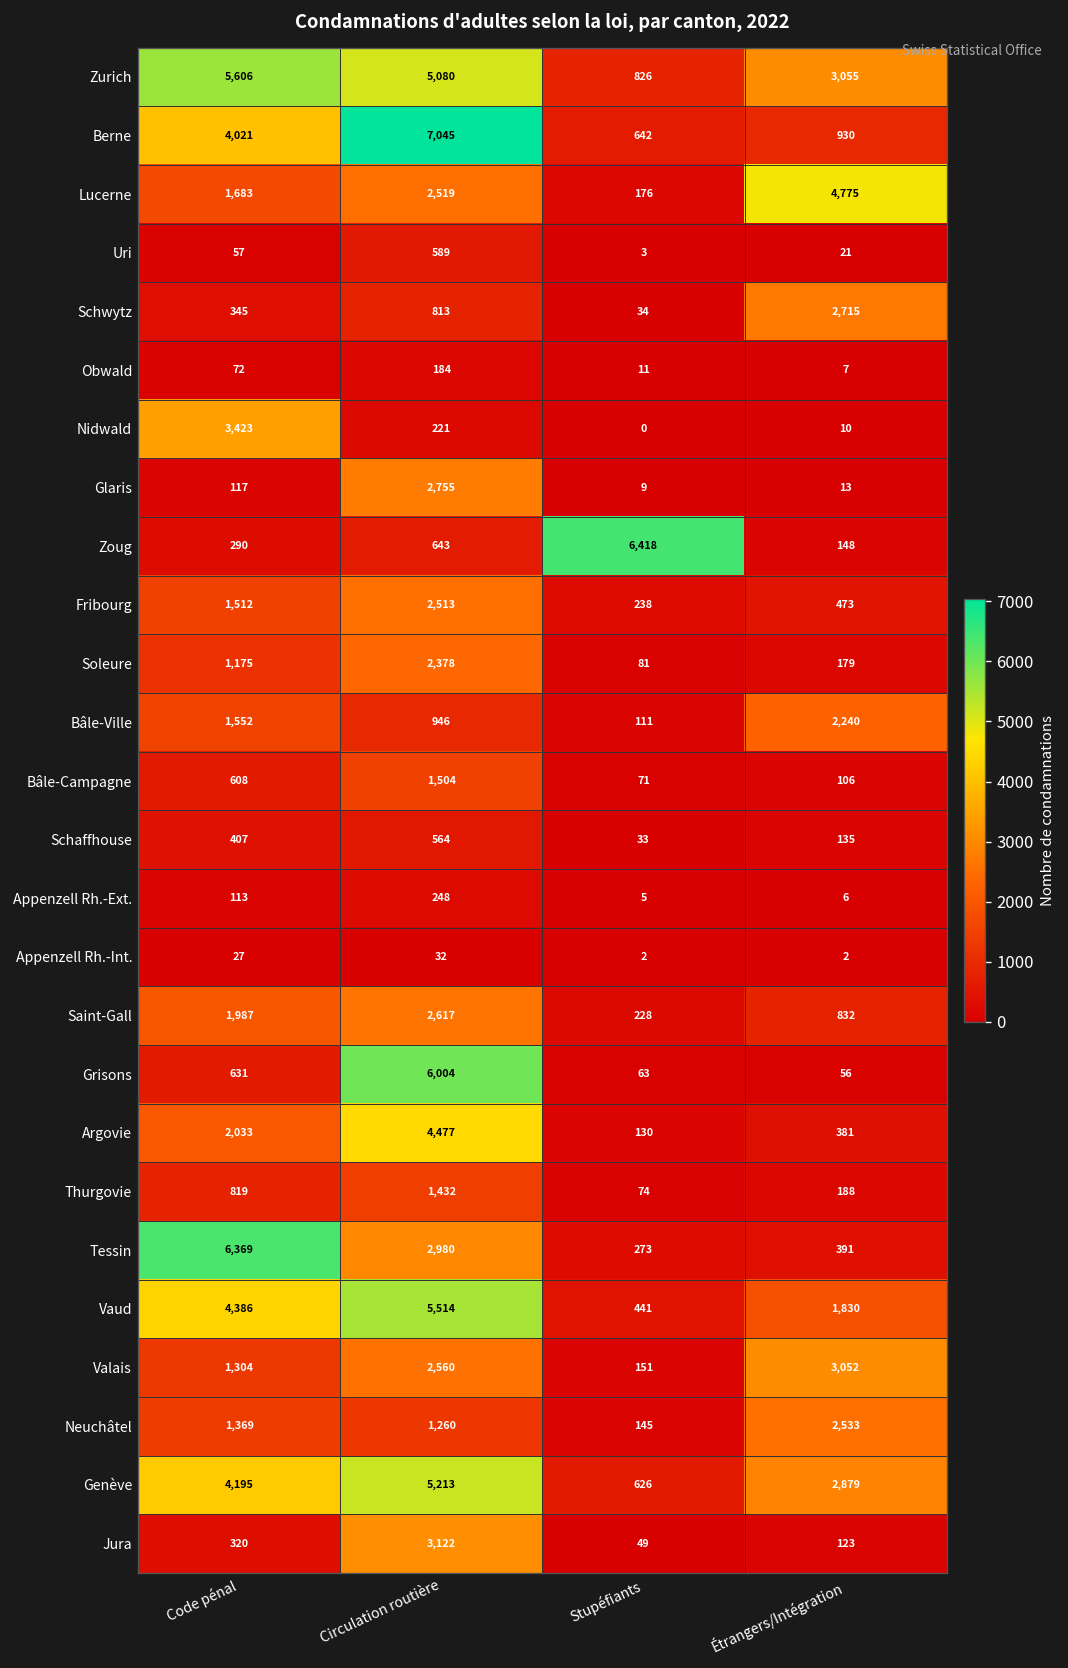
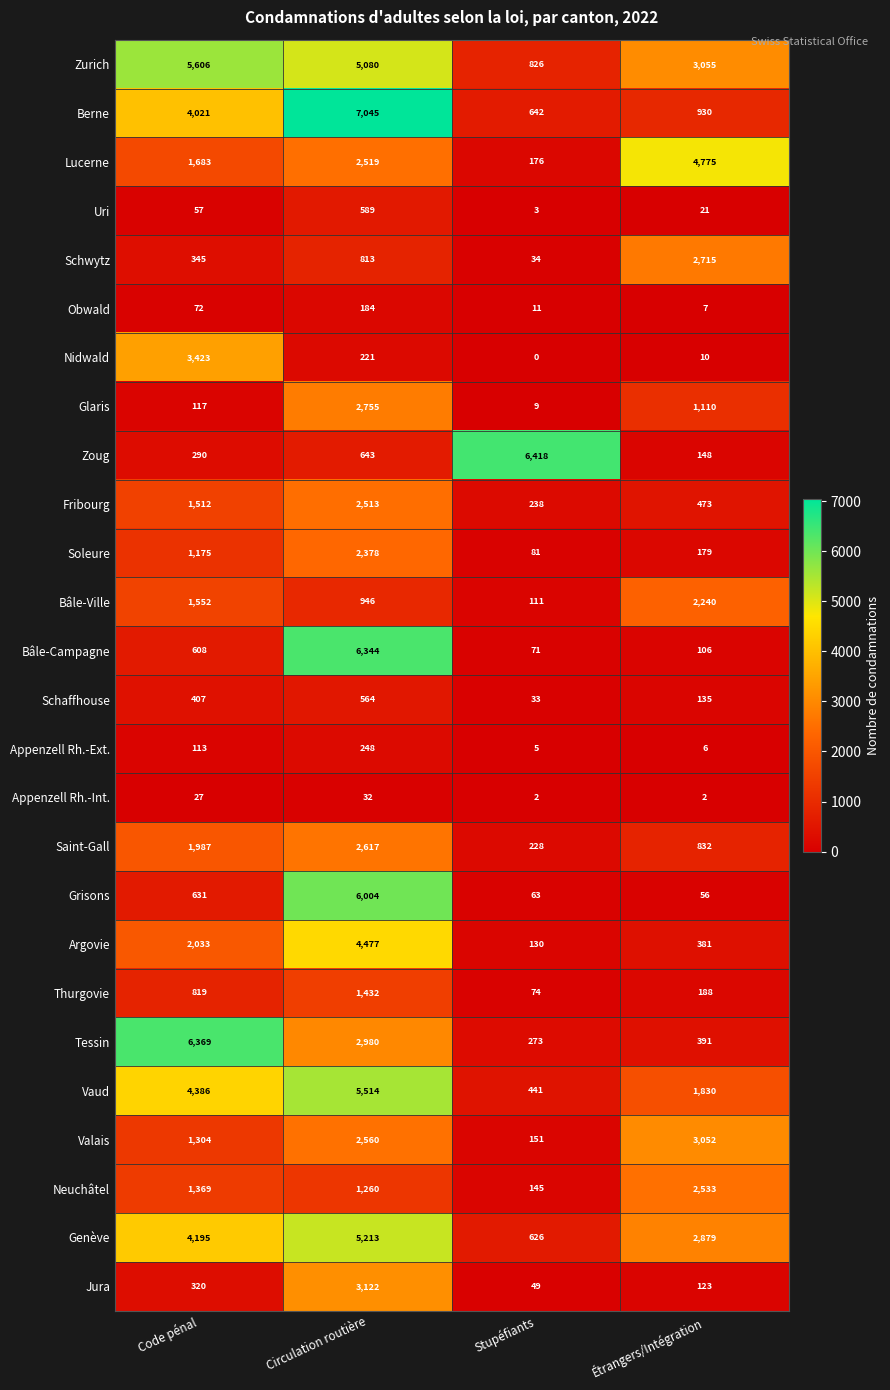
Glaris, Étrangers/Intégration: 13 -> 1,110
Bâle-Campagne, Circulation routière: 1,504 -> 6,344
